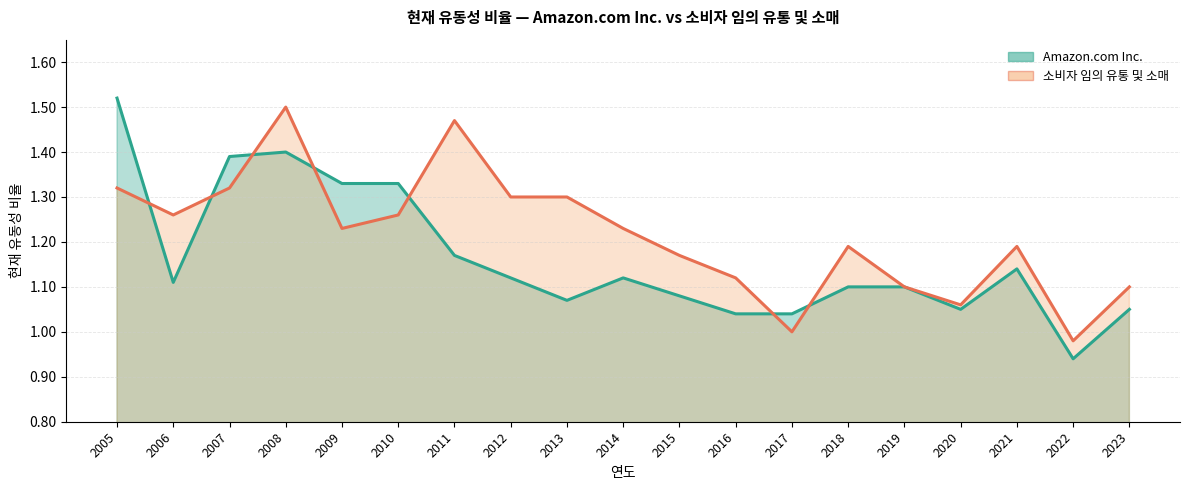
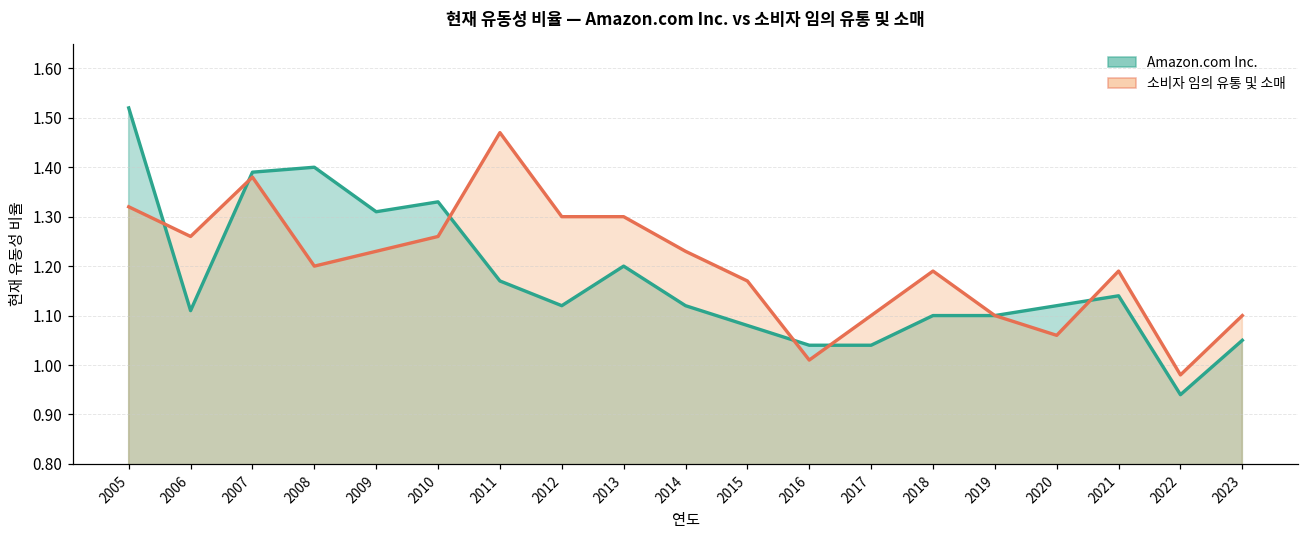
소비자 임의 유통 및 소매, 2007: 1.32 -> 1.38
소비자 임의 유통 및 소매, 2008: 1.5 -> 1.2
Amazon.com Inc., 2009: 1.33 -> 1.31
Amazon.com Inc., 2013: 1.07 -> 1.20
소비자 임의 유통 및 소매, 2016: 1.12 -> 1.01
소비자 임의 유통 및 소매, 2017: 1.0 -> 1.1
Amazon.com Inc., 2020: 1.05 -> 1.12
